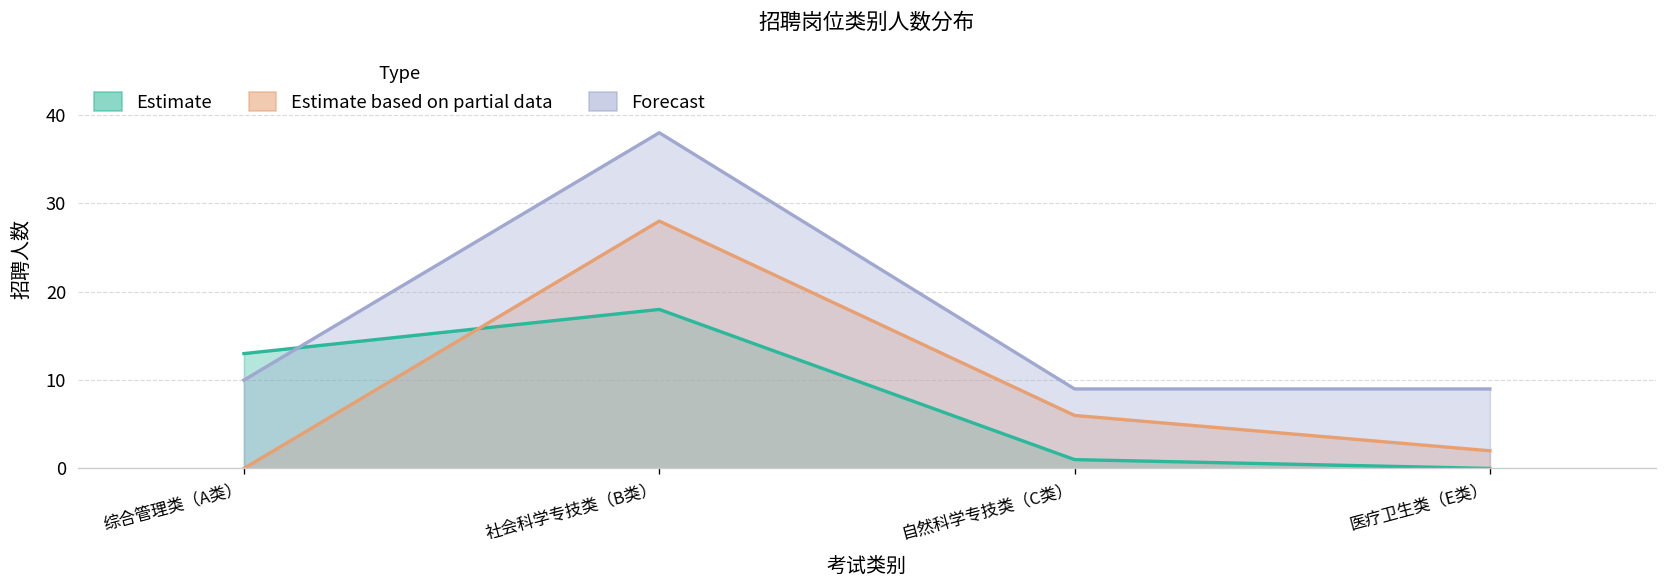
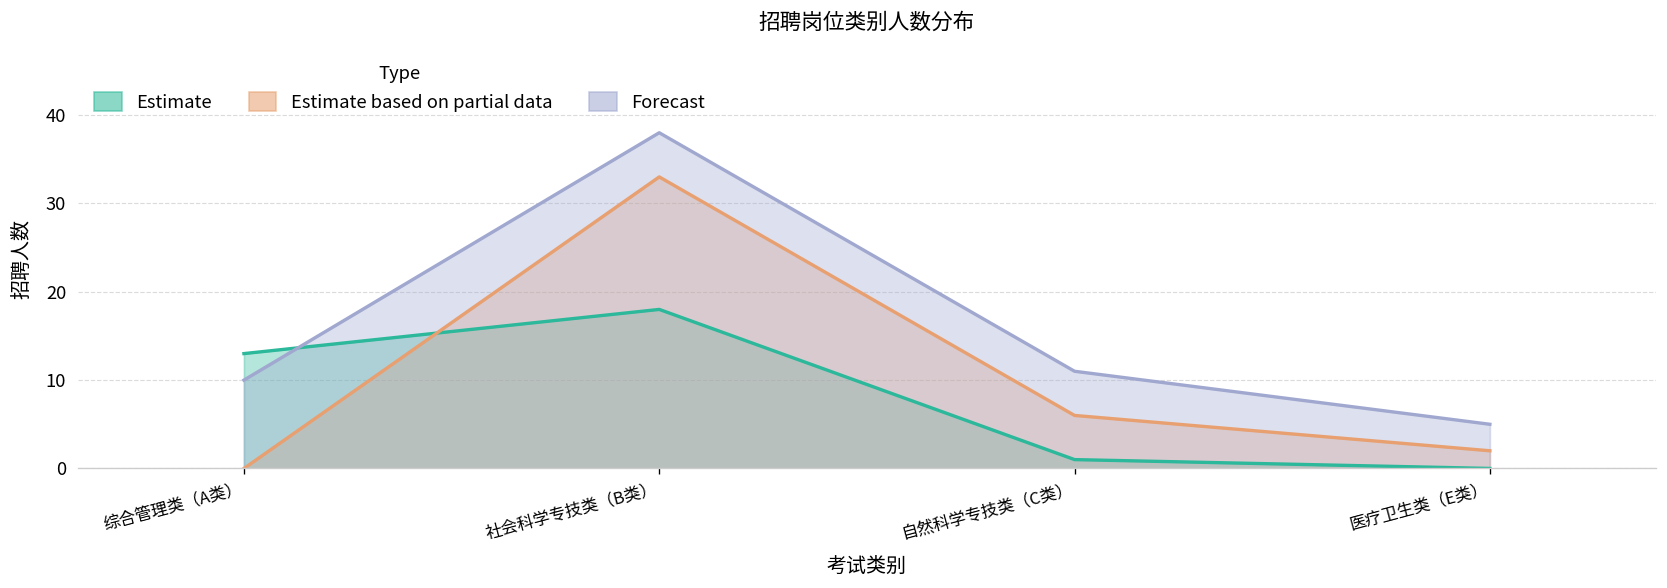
Estimate based on partial data, 社会科学专技类（B类）: 28 -> 33
Forecast, 自然科学专技类（C类）: 9 -> 11
Forecast, 医疗卫生类（E类）: 9 -> 5
